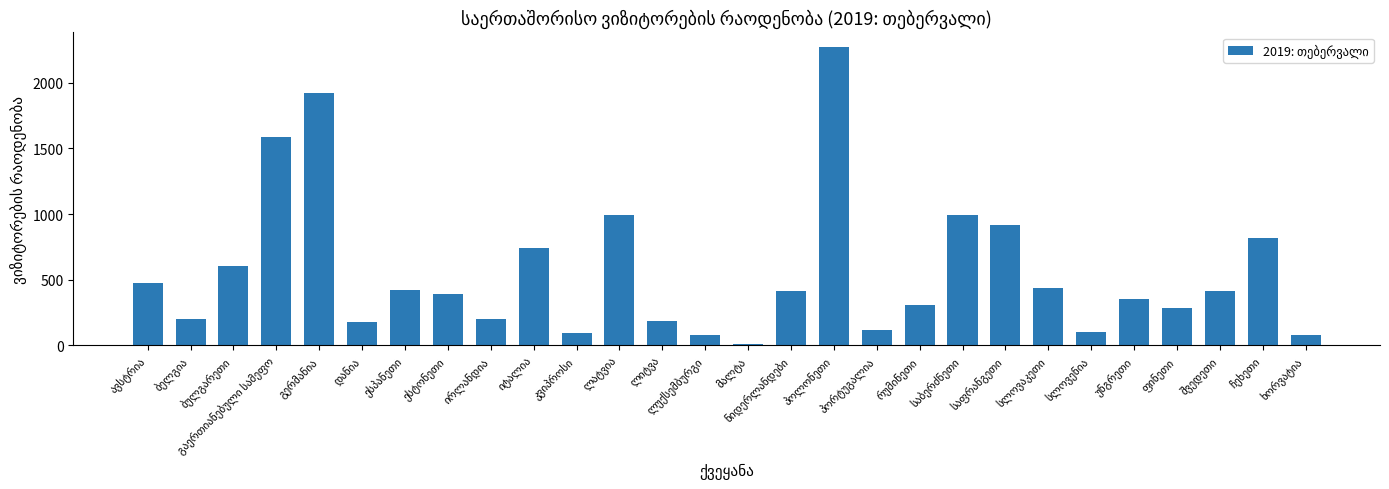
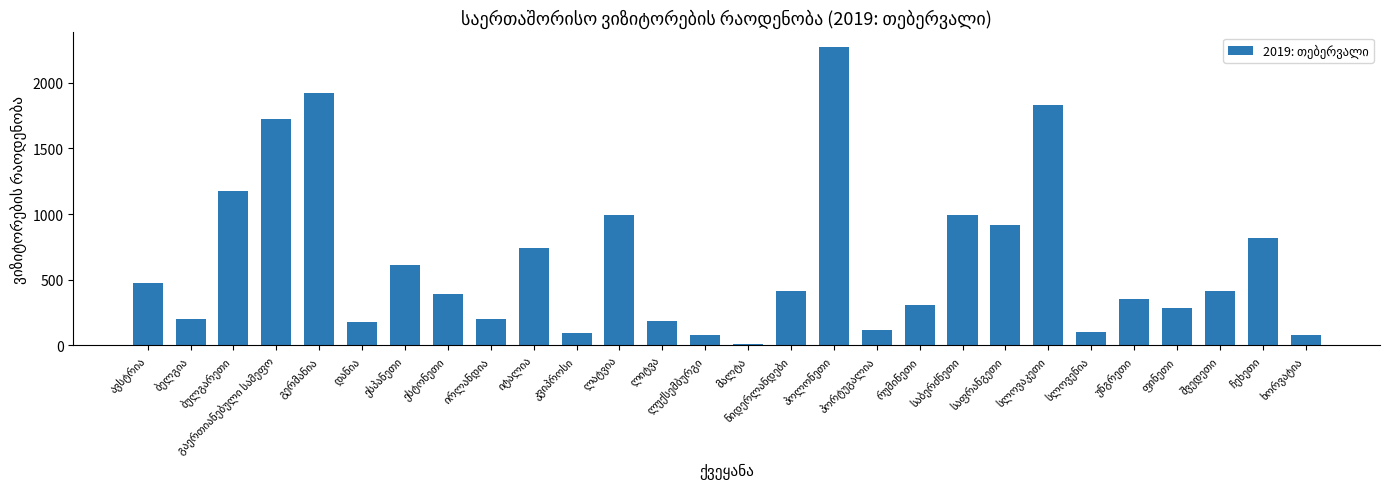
ბულგარეთი: 600 -> 1170
გაერთიანებული სამეფო: 1580 -> 1720
ესპანეთი: 430 -> 610
სლოვაკეთი: 440 -> 1830
